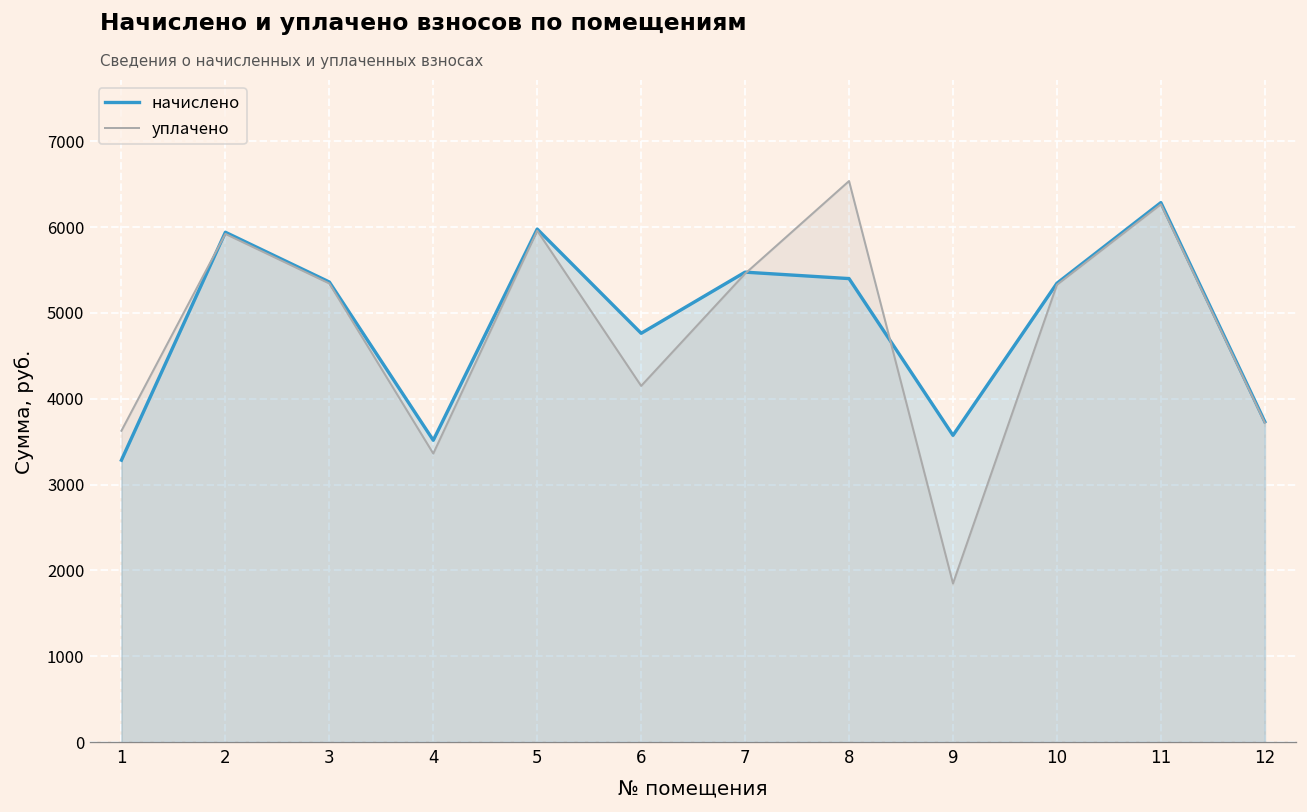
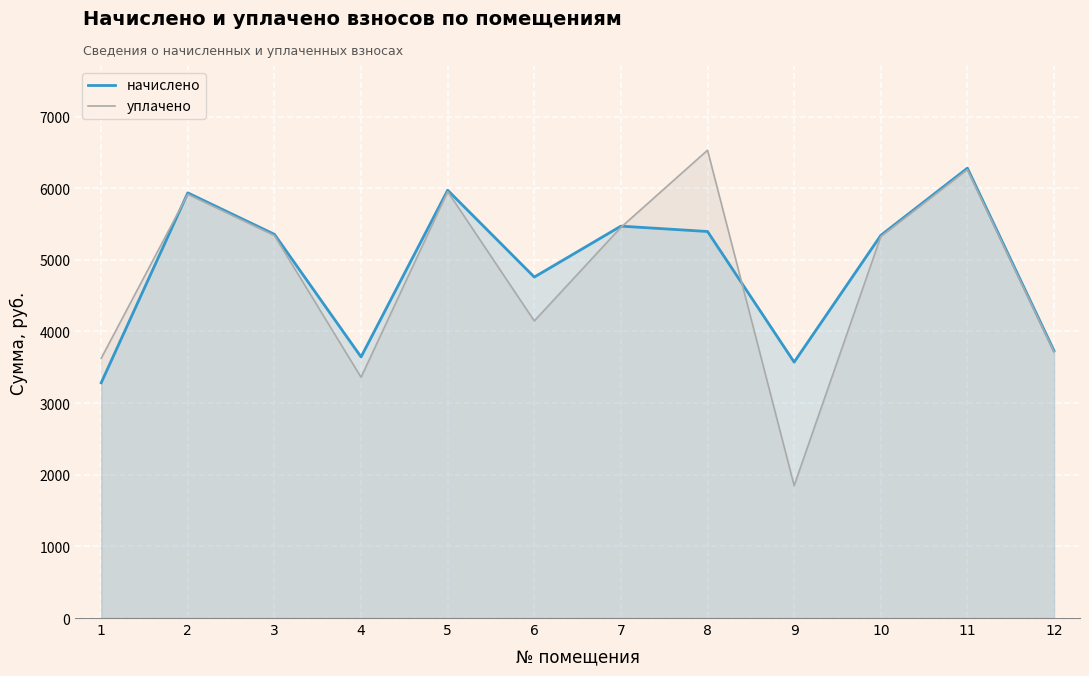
начислено, 4: 3500 -> 3600
